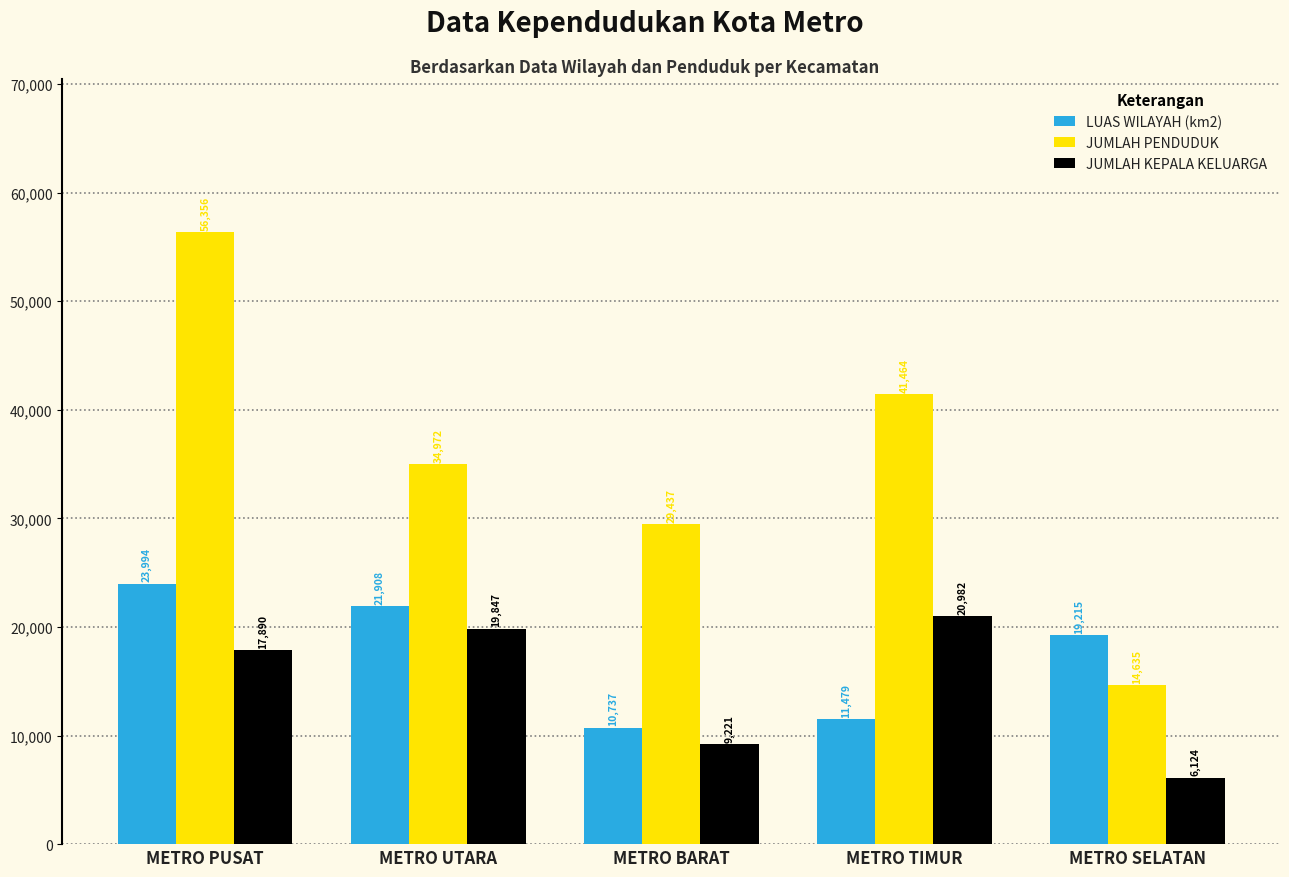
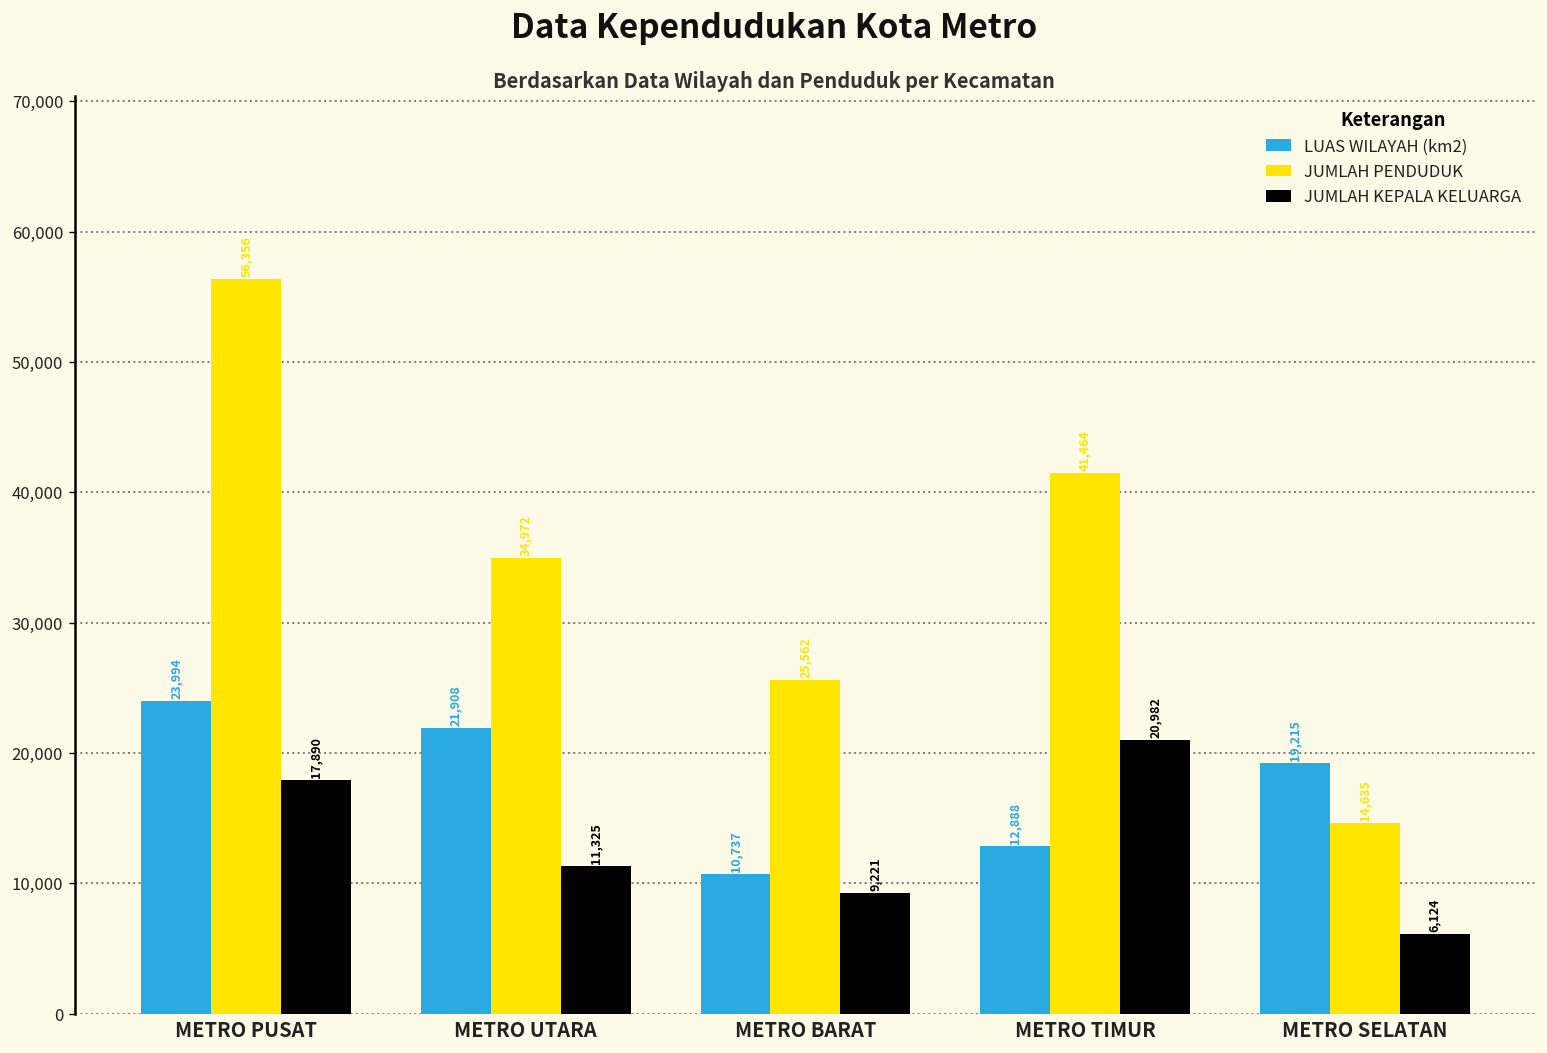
JUMLAH KEPALA KELUARGA, METRO UTARA: 19,847 -> 11,325
JUMLAH PENDUDUK, METRO BARAT: 29,437 -> 25,562
LUAS WILAYAH (km2), METRO TIMUR: 11,479 -> 12,888
